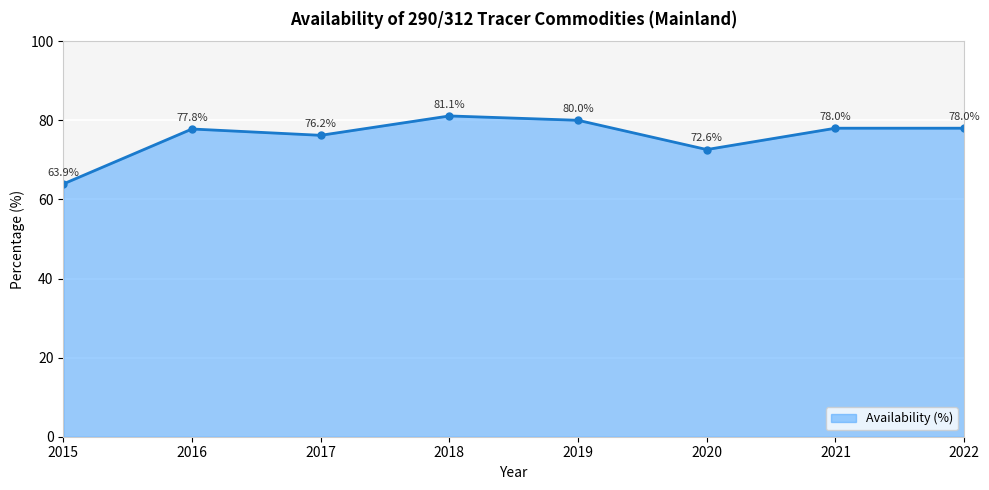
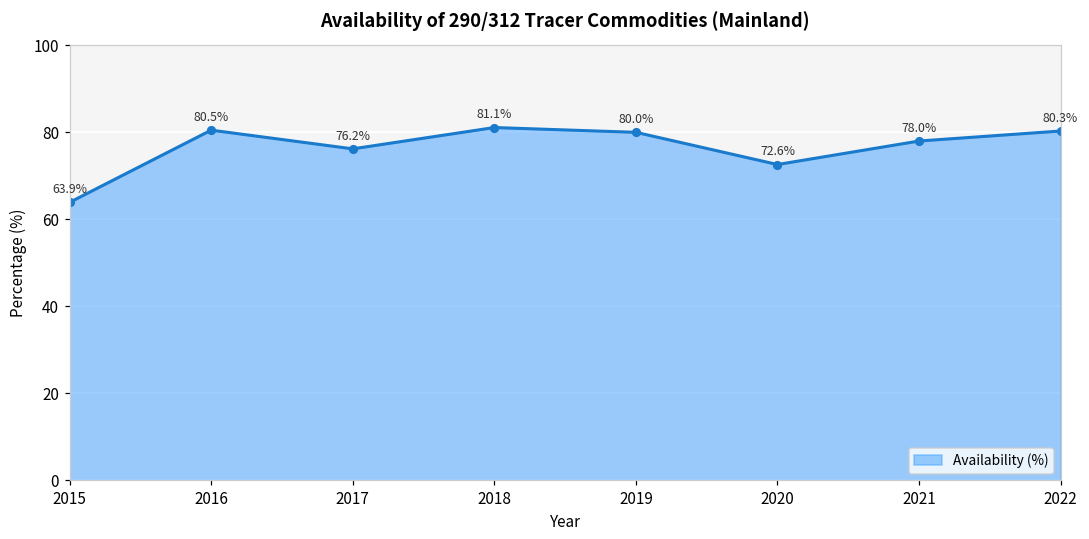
2016: 77.8% -> 80.5%
2022: 78.0% -> 80.3%
